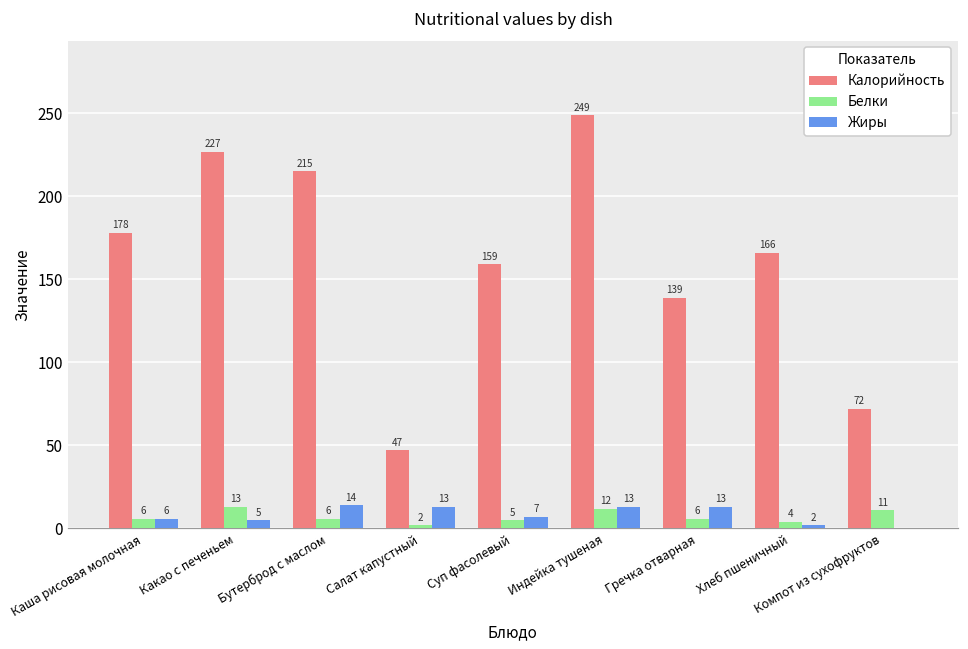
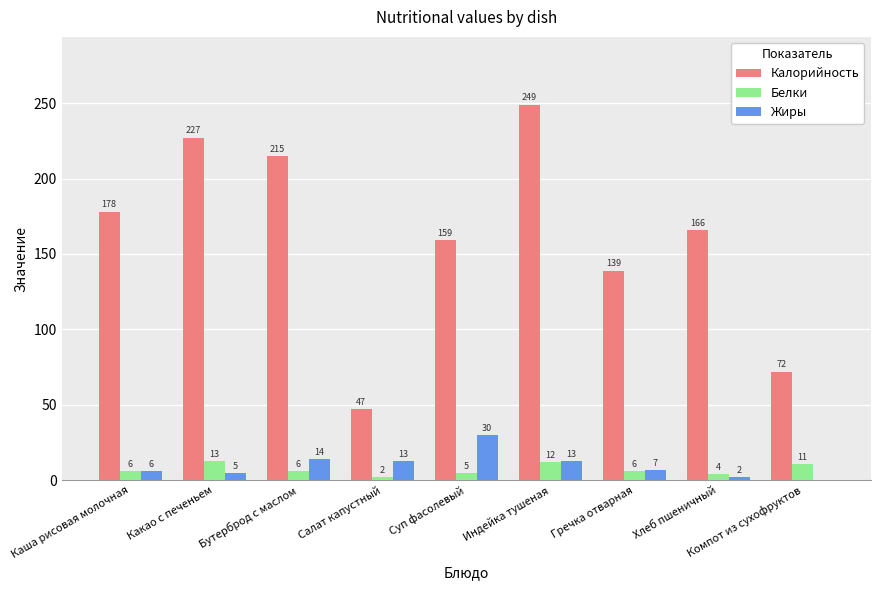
Жиры, Суп фасолевый: 7 -> 30
Жиры, Гречка отварная: 13 -> 7
